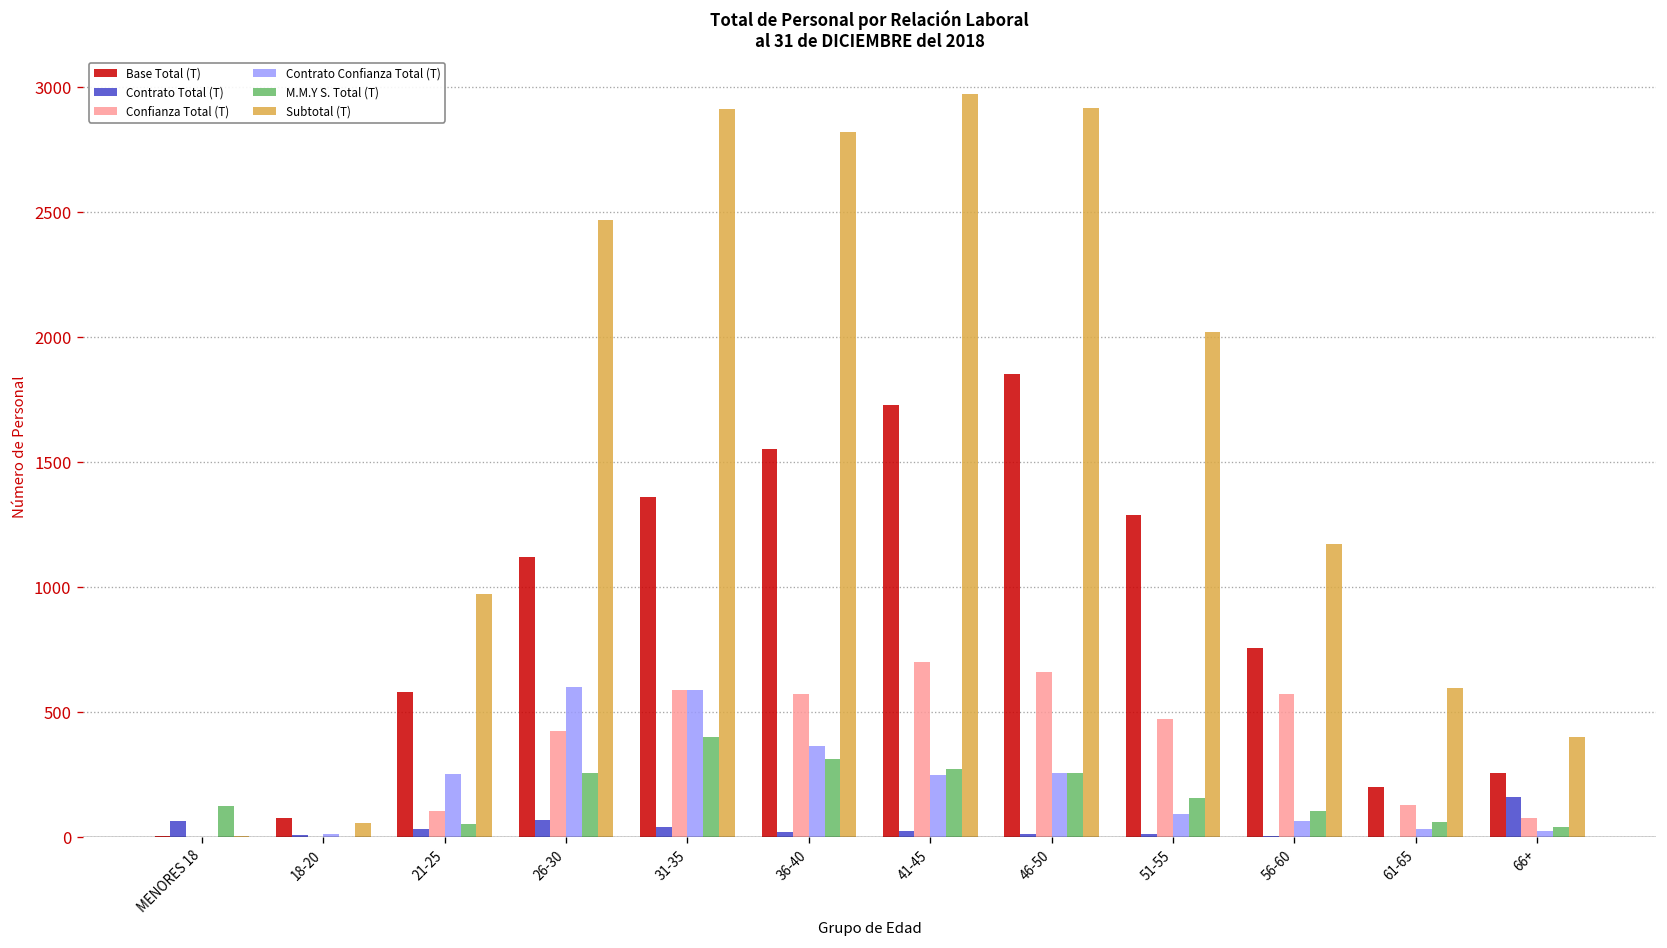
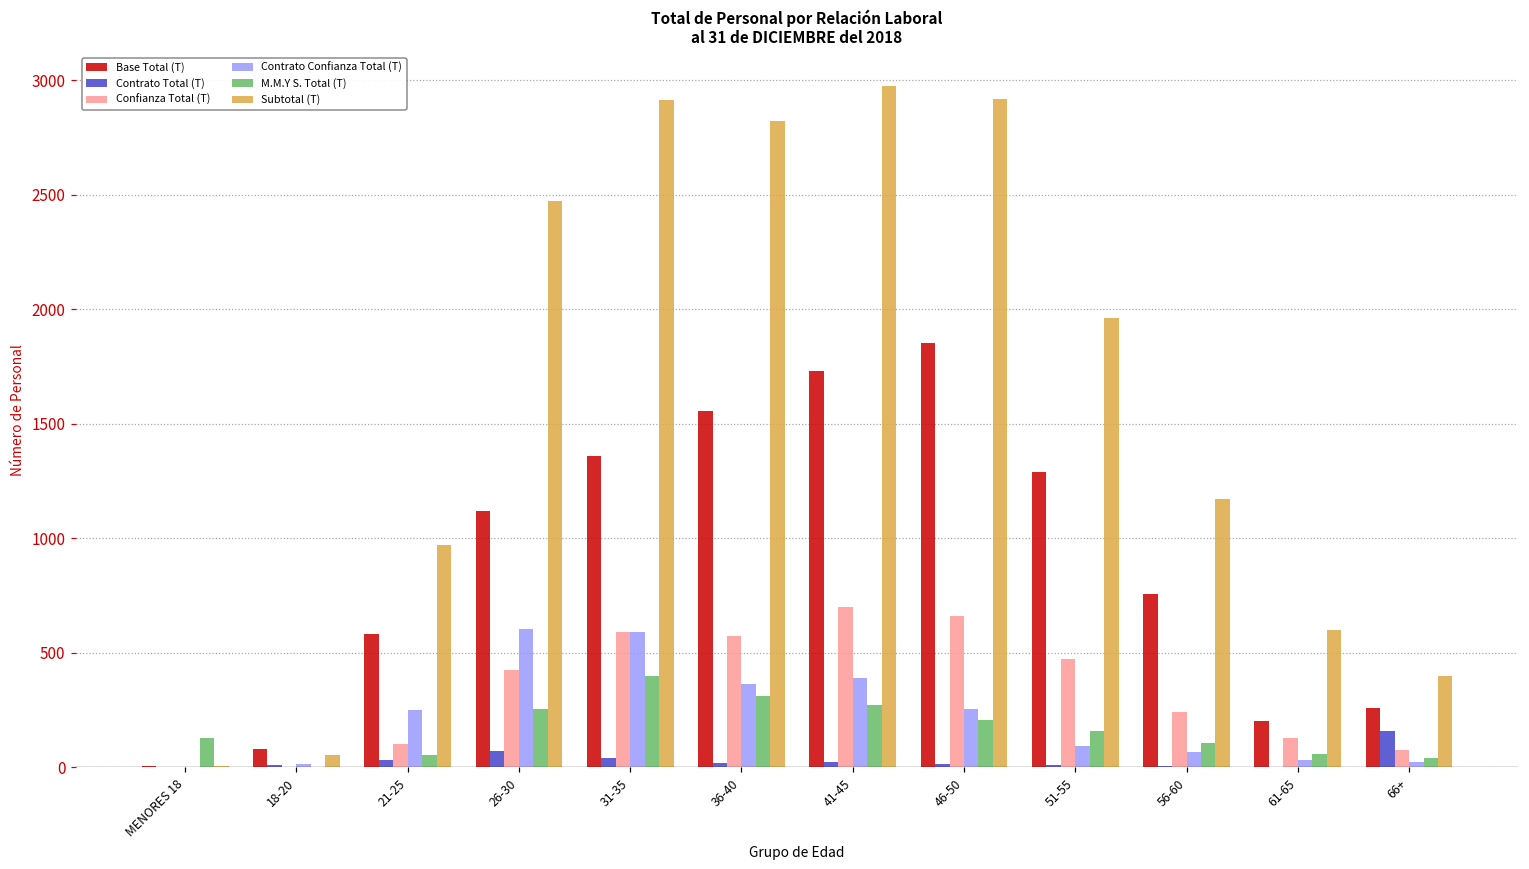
Contrato Total (T), MENORES 18: 70 -> 0
Contrato Confianza Total (T), 41-45: 250 -> 390
M.M.Y S. Total (T), 46-50: 260 -> 210
Subtotal (T), 51-55: 2020 -> 1960
Confianza Total (T), 56-60: 570 -> 240
